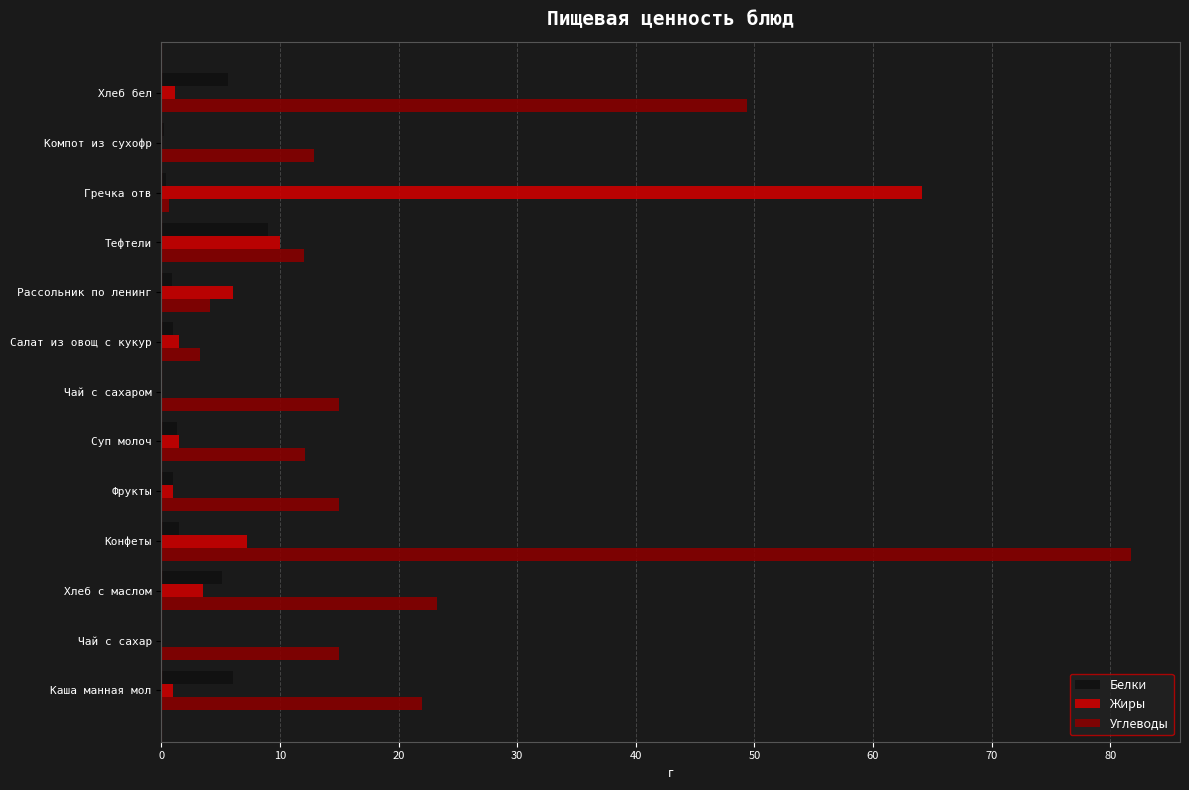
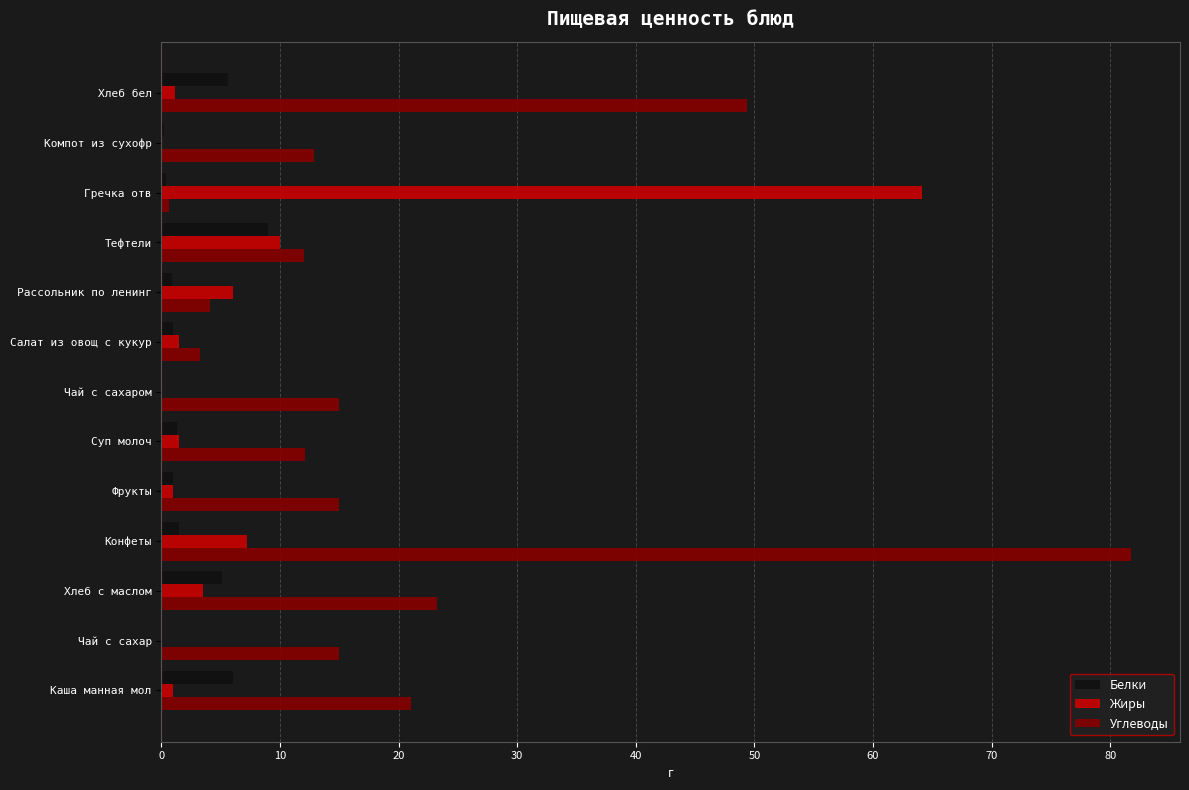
Углеводы, Каша манная мол: 22 -> 21
